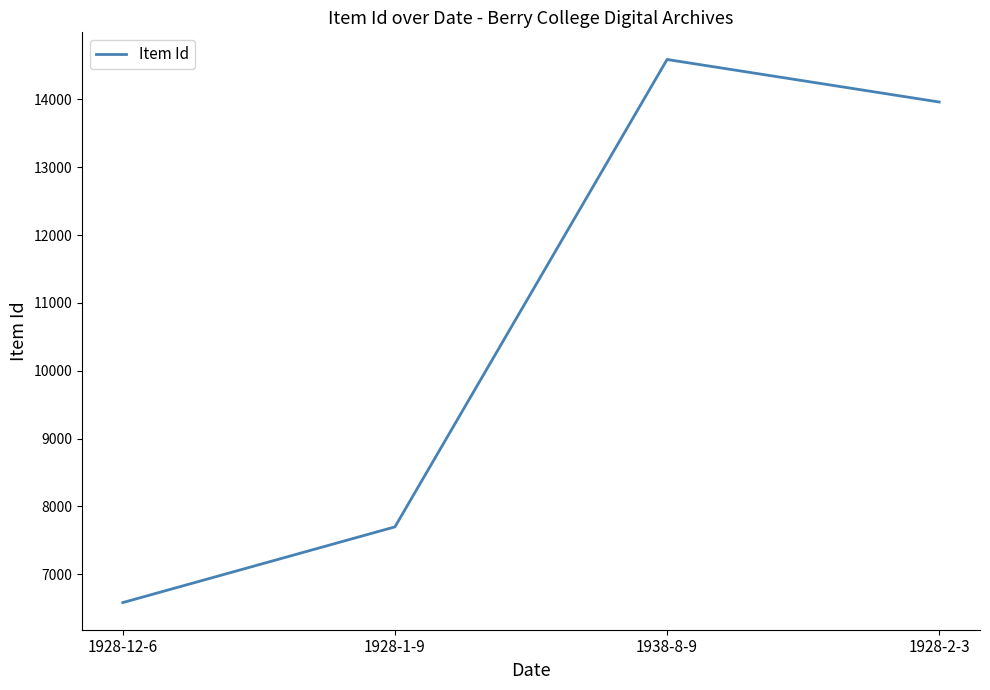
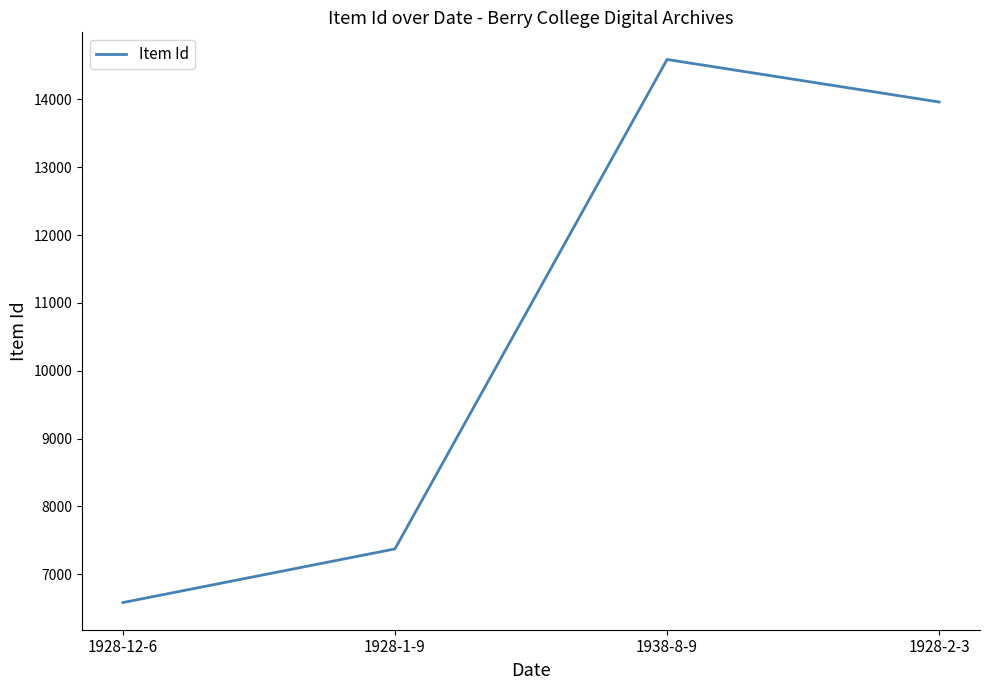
1928-1-9: 7700 -> 7400
